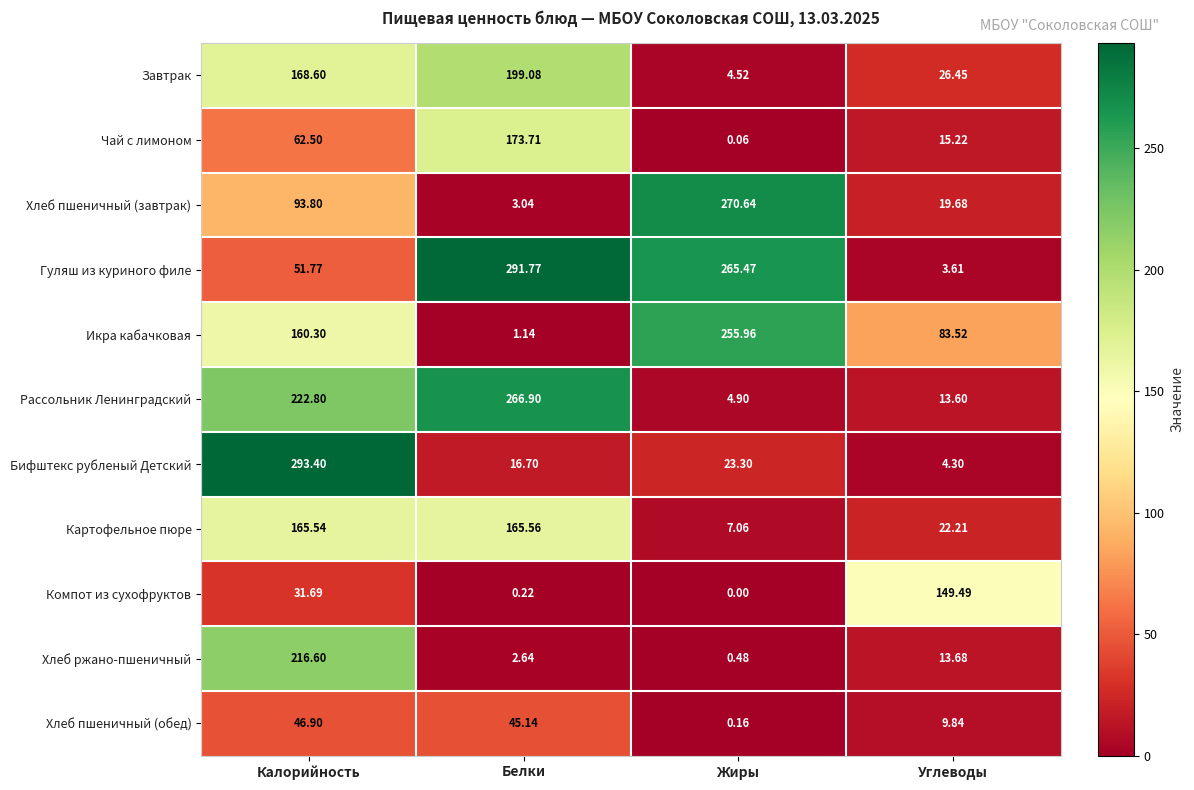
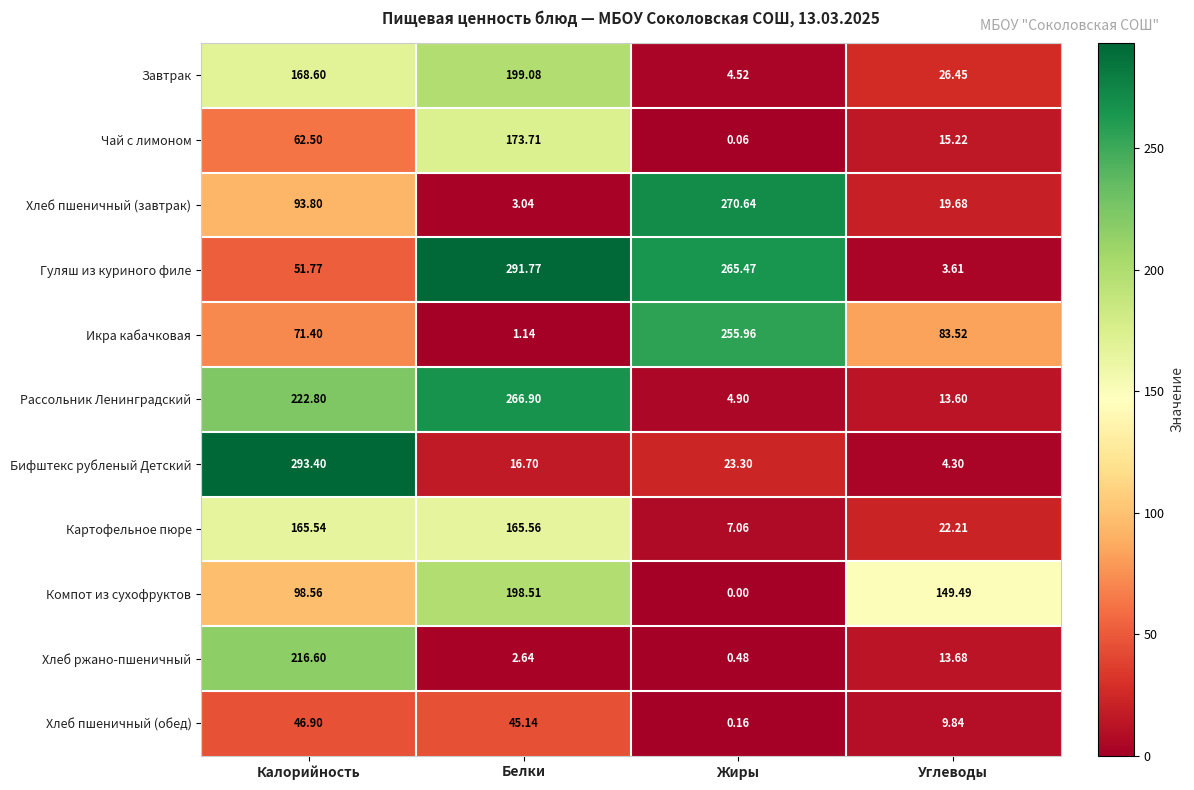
Икра кабачковая, Калорийность: 160.30 -> 71.40
Компот из сухофруктов, Калорийность: 31.69 -> 98.56
Компот из сухофруктов, Белки: 0.22 -> 198.51
